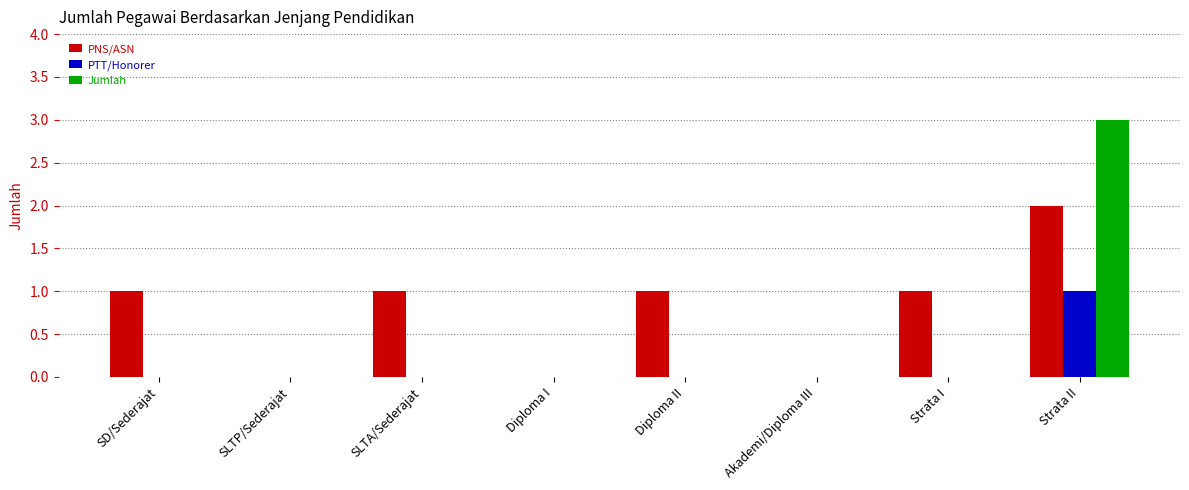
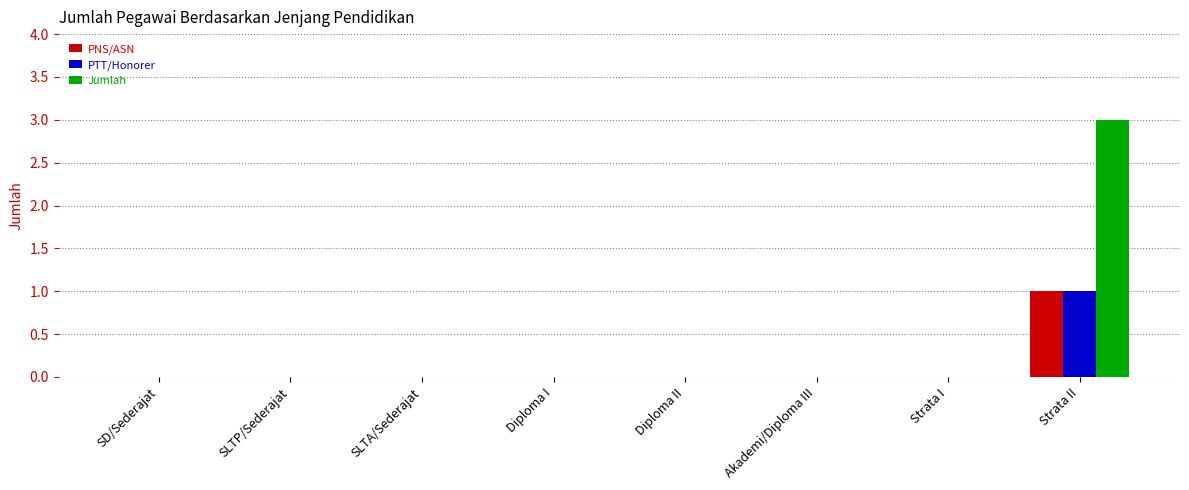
PNS/ASN, SD/Sederajat: 1 -> 0
PNS/ASN, SLTA/Sederajat: 1 -> 0
PNS/ASN, Diploma II: 1 -> 0
PNS/ASN, Strata I: 1 -> 0
PNS/ASN, Strata II: 2 -> 1
